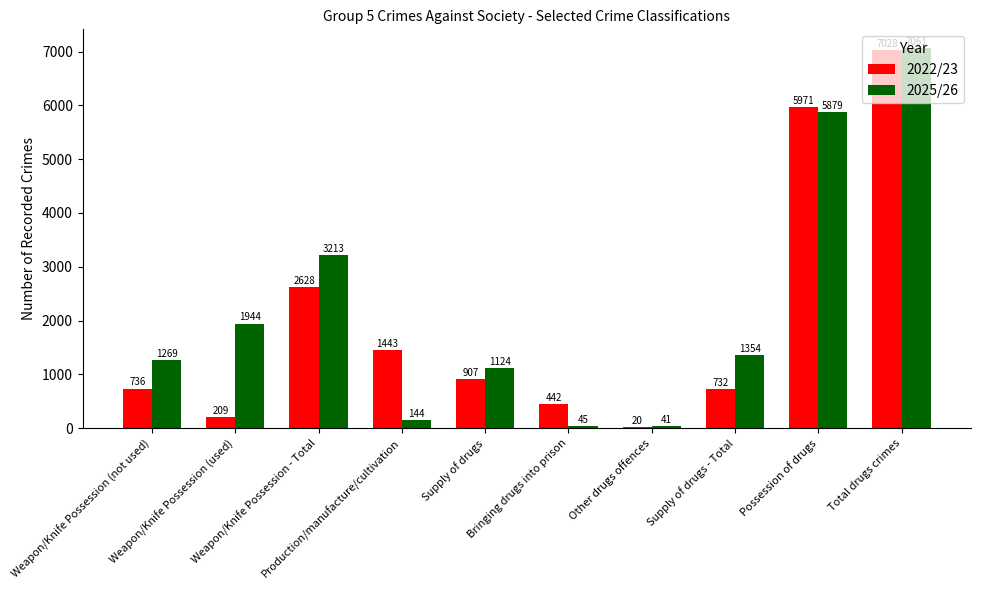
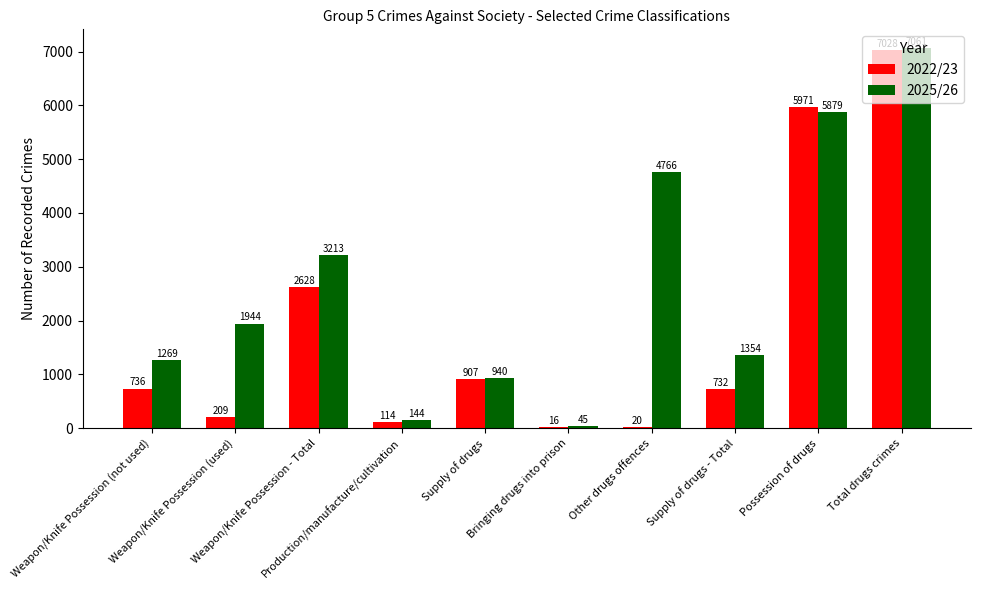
2022/23, Production/manufacture/cultivation: 1443 -> 114
2025/26, Supply of drugs: 1124 -> 940
2022/23, Bringing drugs into prison: 442 -> 16
2025/26, Other drugs offences: 41 -> 4766
